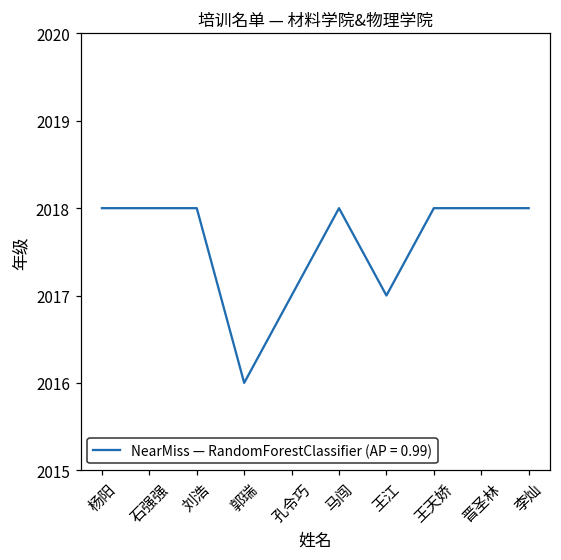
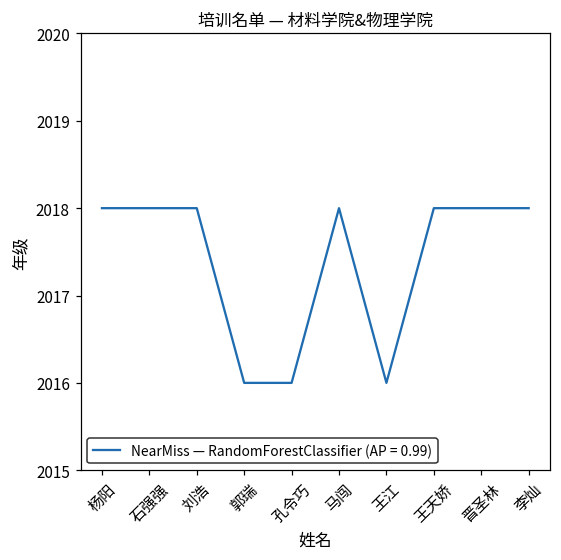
孔令巧: 2017 -> 2016
王江: 2017 -> 2016
